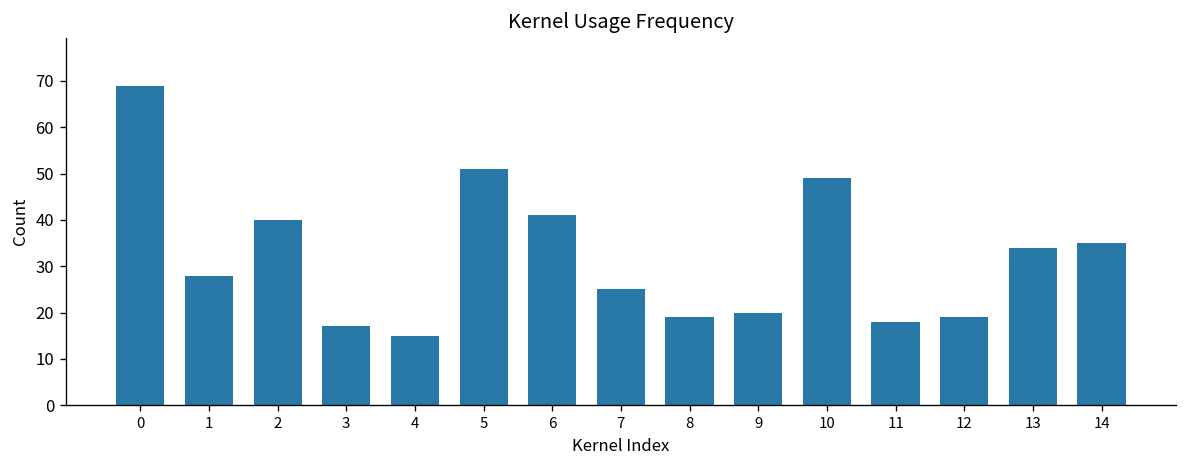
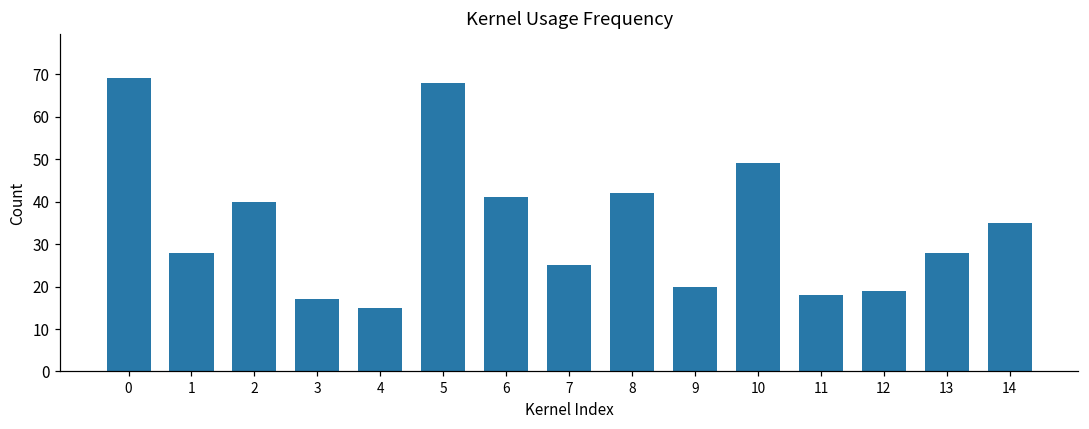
5: 51 -> 68
8: 19 -> 42
13: 34 -> 28
